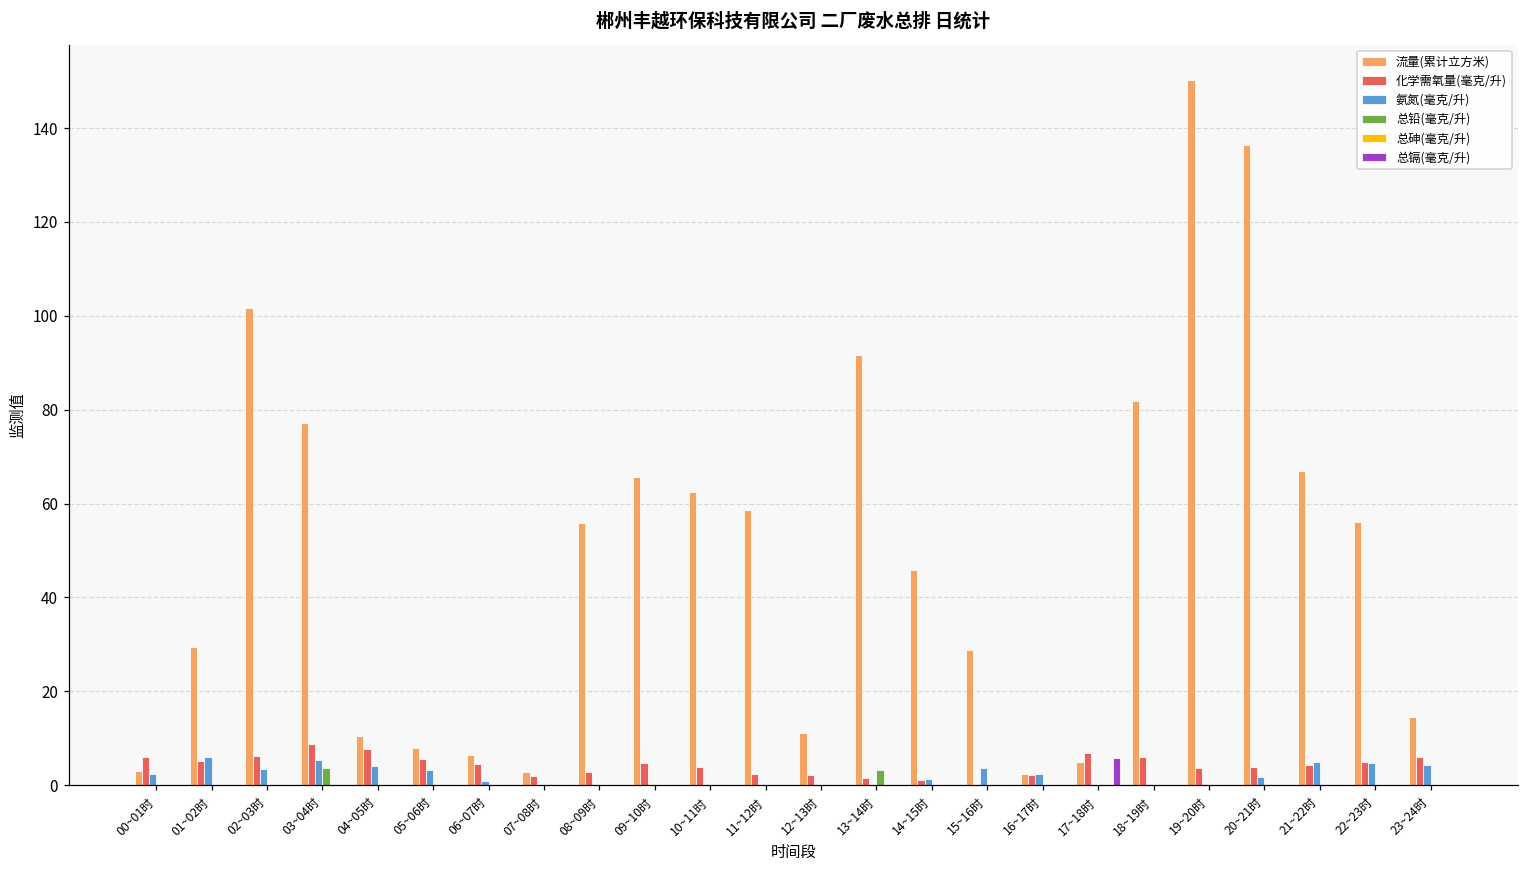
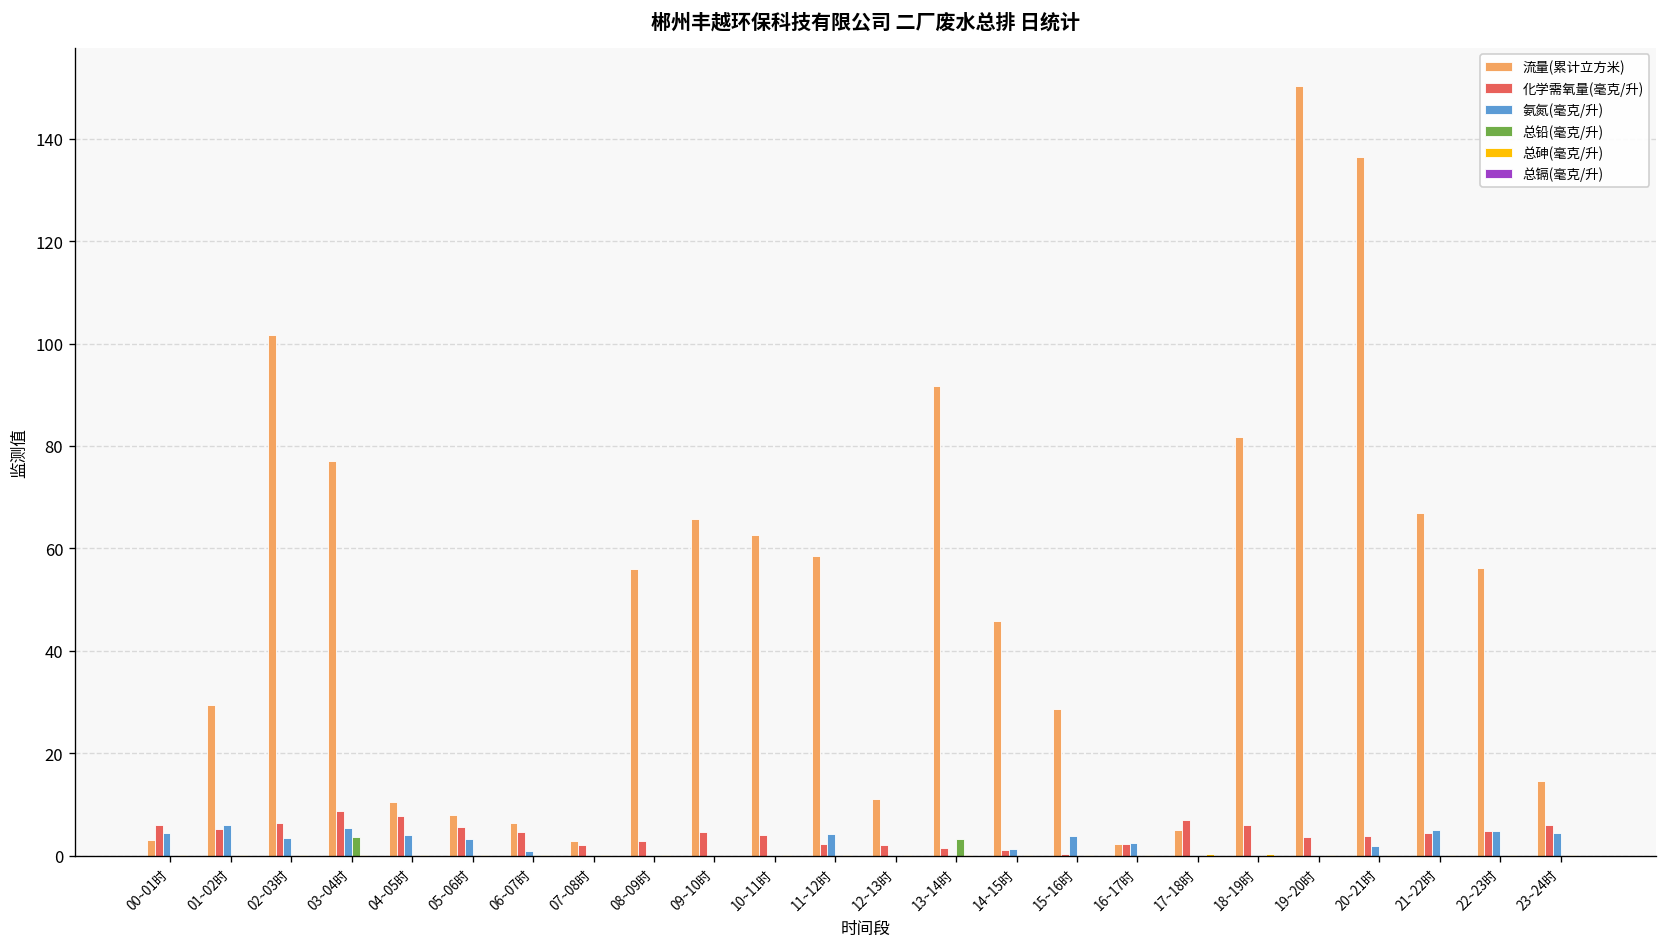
氨氮(毫克/升), 00~01时: 2 -> 5
氨氮(毫克/升), 11~12时: 0 -> 4
总镉(毫克/升), 17~18时: 6 -> 0
